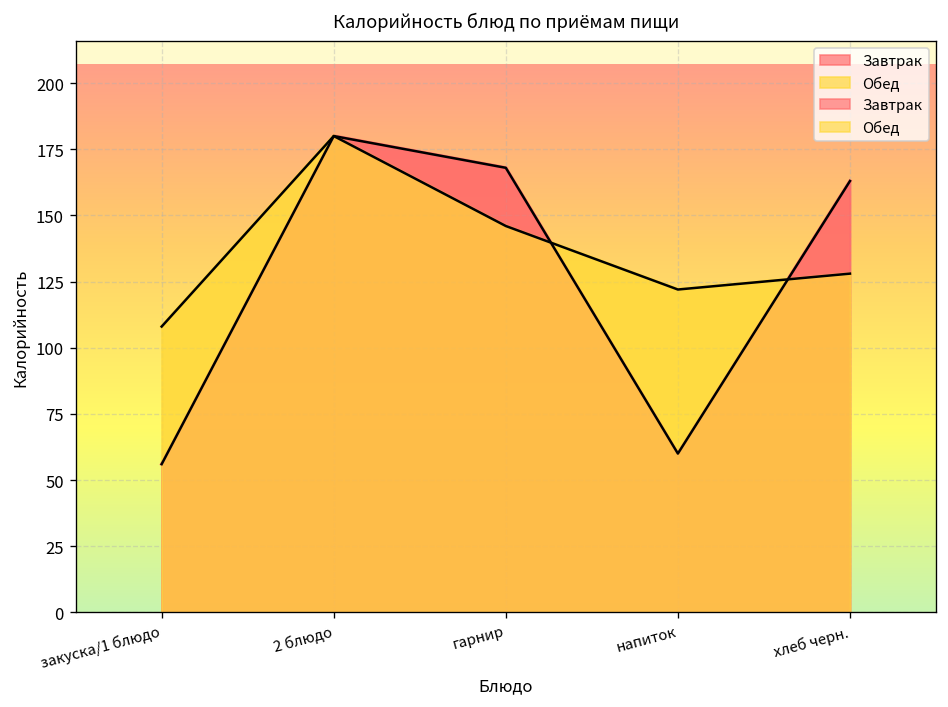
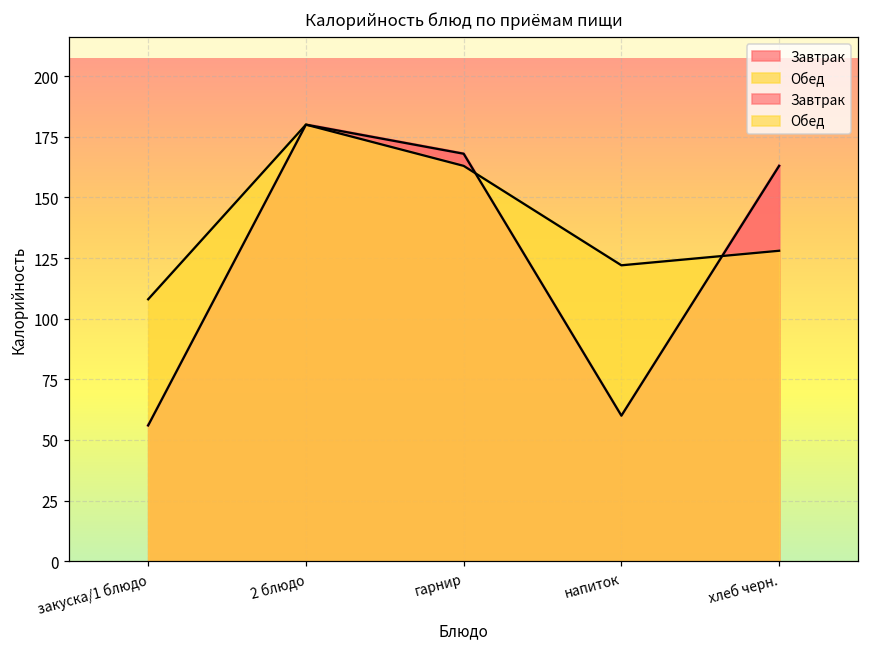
Обед, гарнир: 146 -> 163
